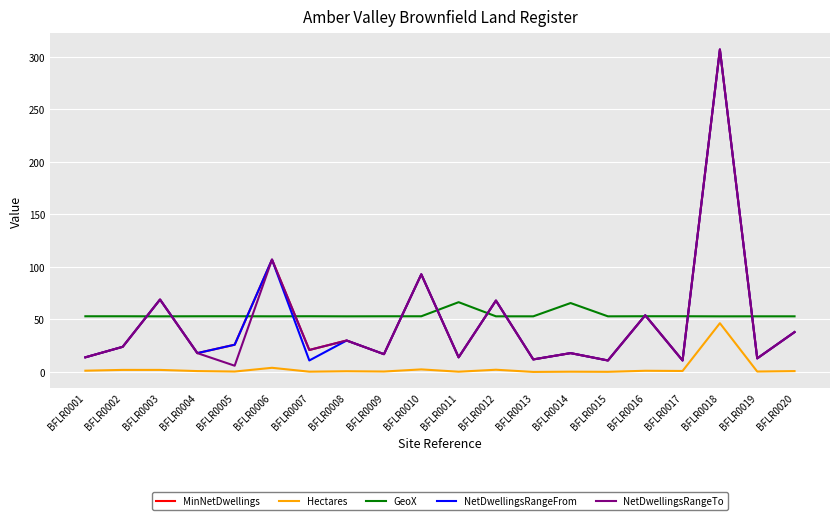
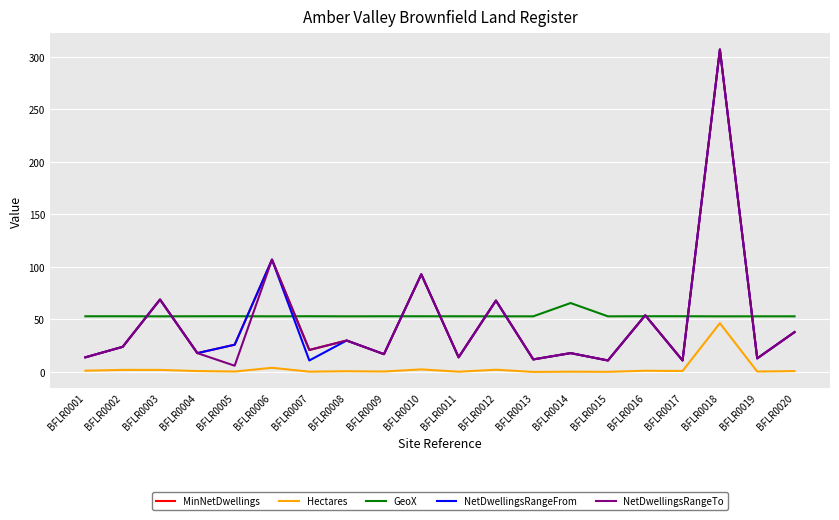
GeoX, BFLR0011: 66 -> 53
